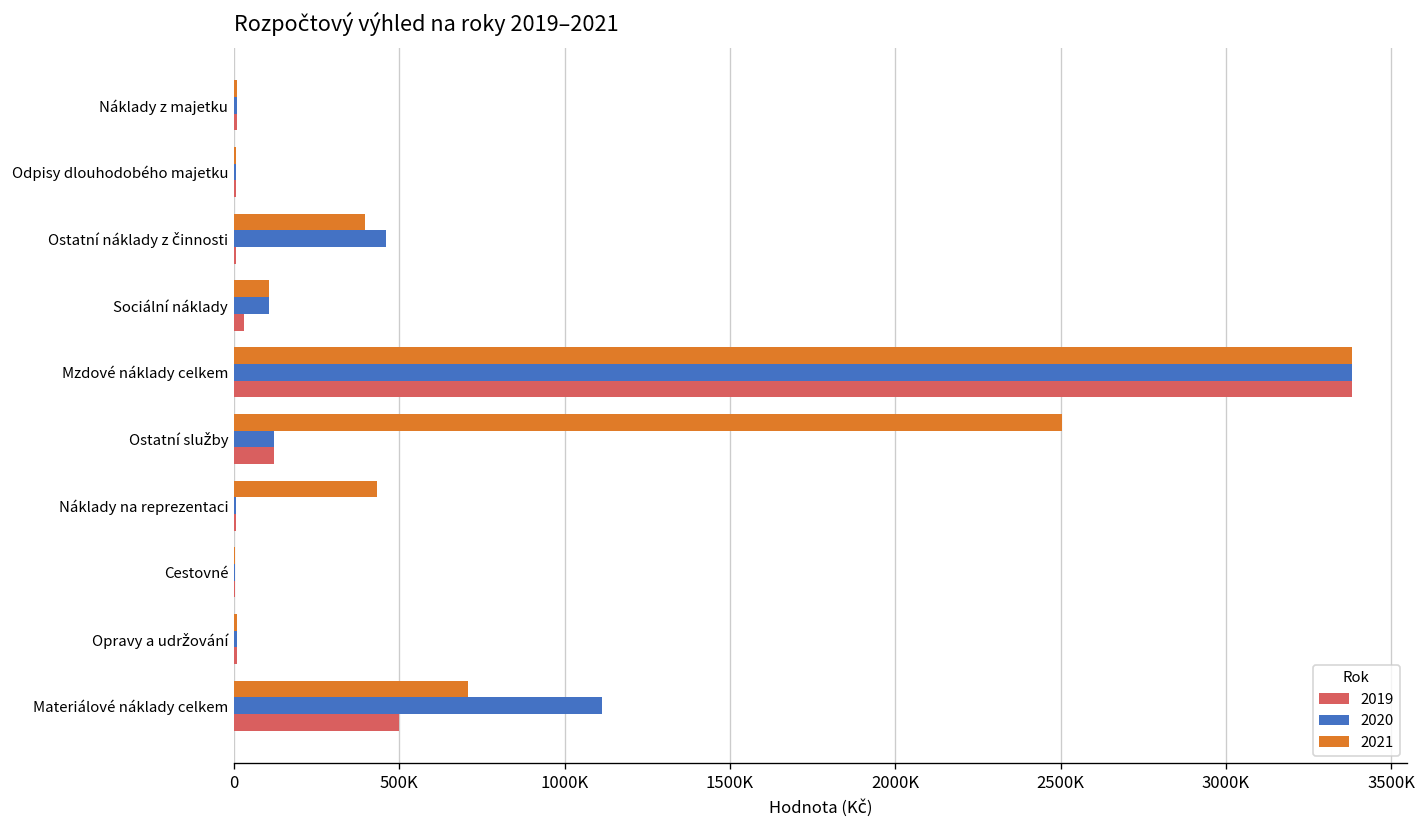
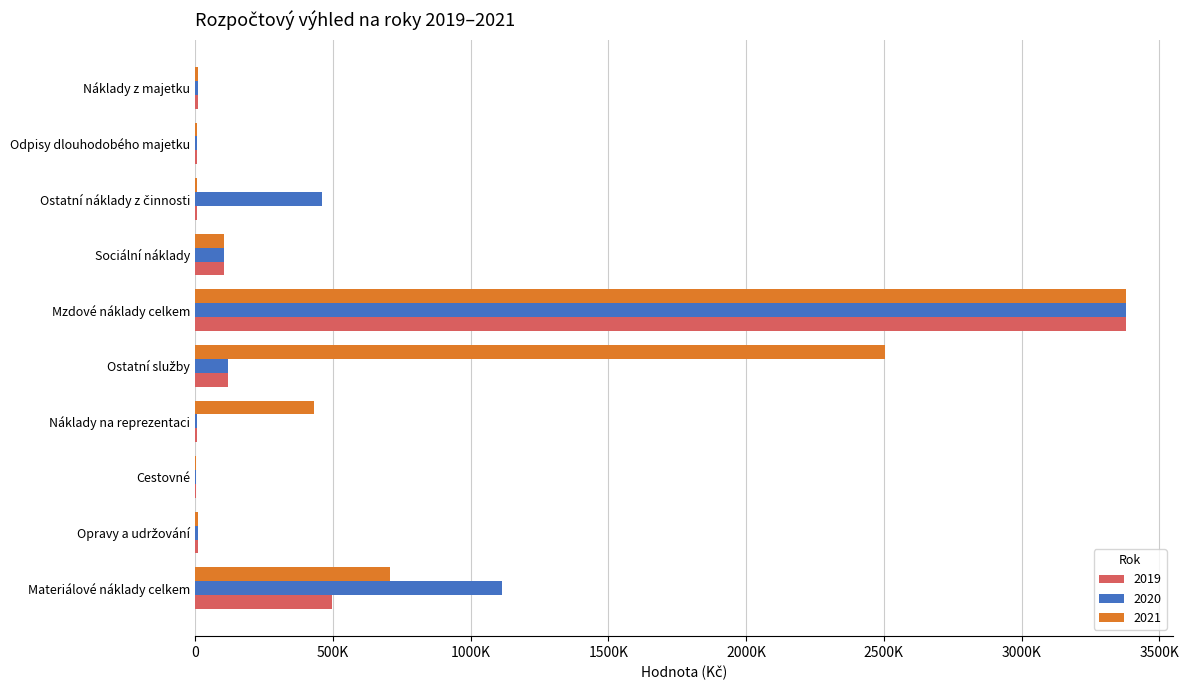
2021, Ostatní náklady z činnosti: 400000 -> 10000
2019, Sociální náklady: 30000 -> 110000
